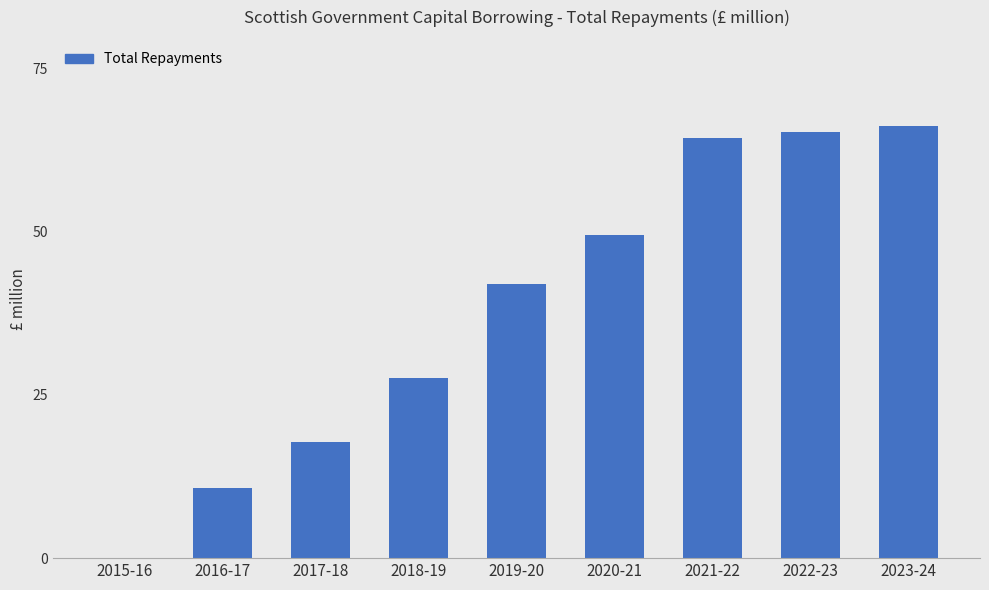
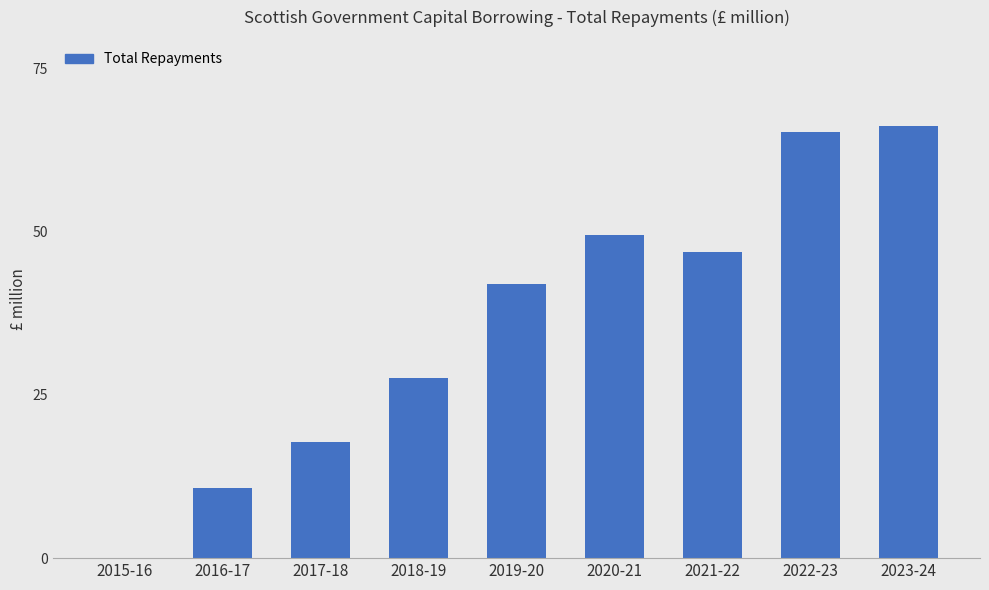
2021-22: 64 -> 47
